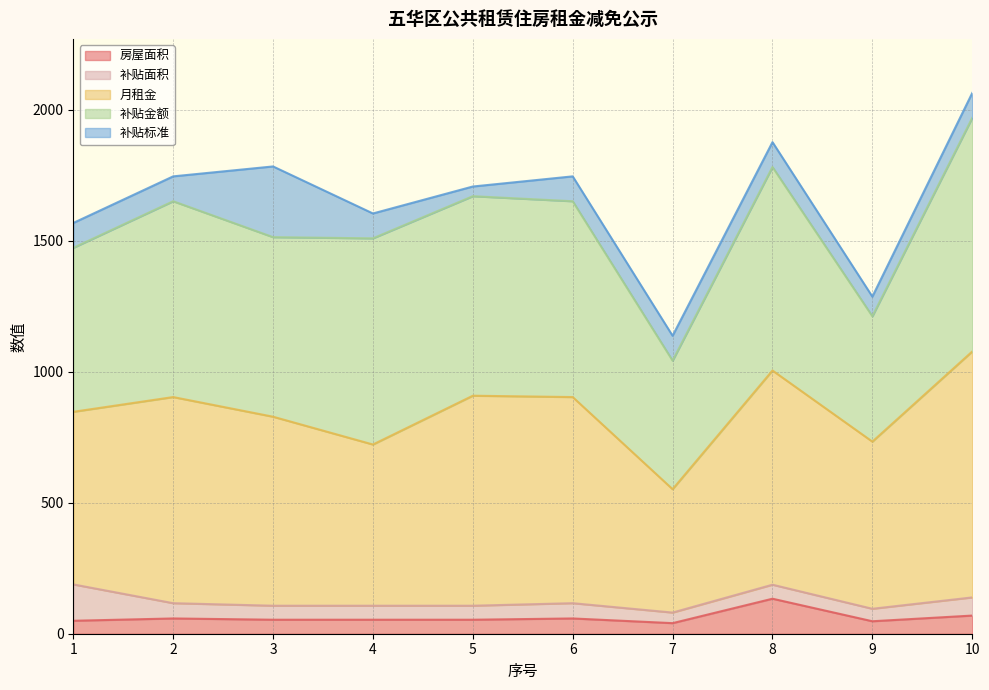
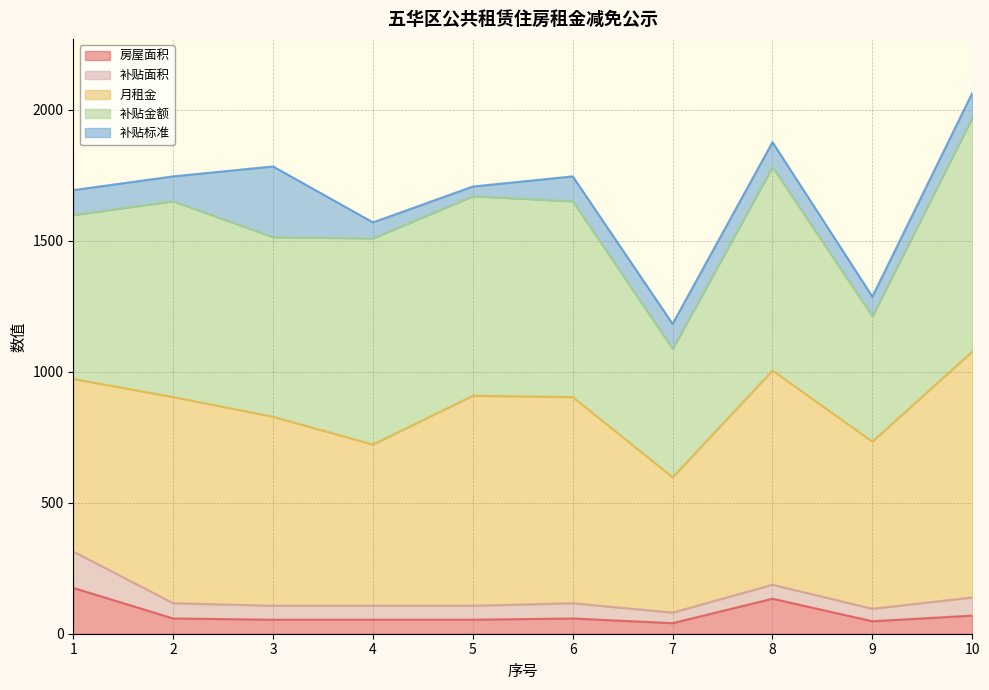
房屋面积, 1: 50 -> 170
补贴标准, 4: 100 -> 60
月租金, 7: 470 -> 520
